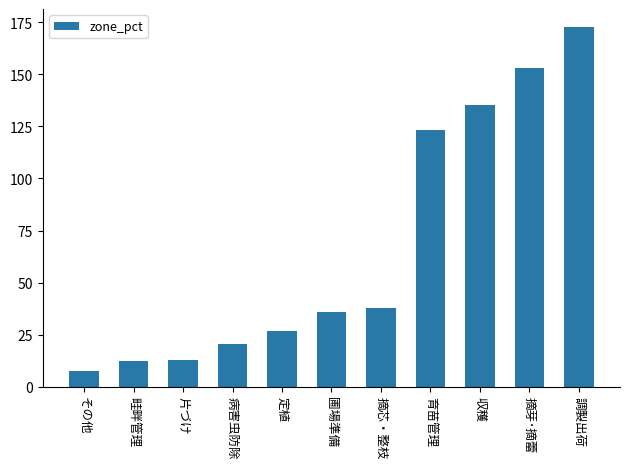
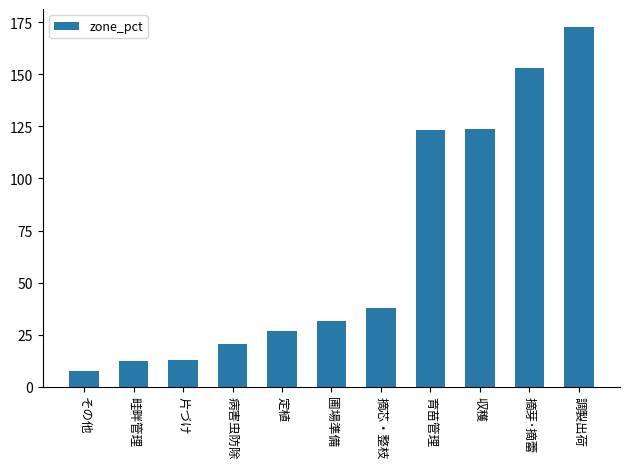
圃場準備: 36 -> 32
収穫: 135 -> 124
